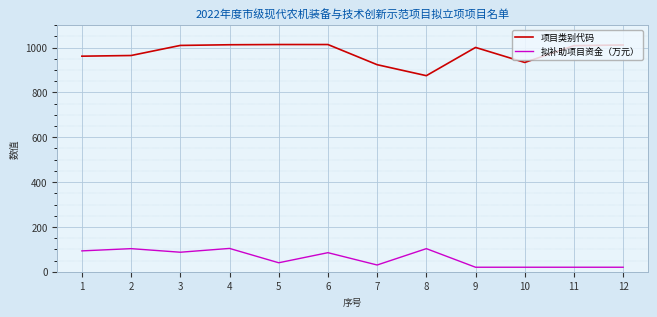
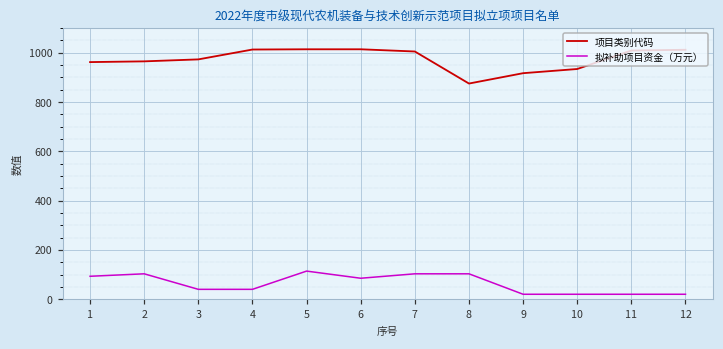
项目类别代码, 3: 1010 -> 970
拟补助项目资金（万元）, 3: 90 -> 40
拟补助项目资金（万元）, 4: 100 -> 40
拟补助项目资金（万元）, 5: 40 -> 110
项目类别代码, 7: 920 -> 1010
拟补助项目资金（万元）, 7: 30 -> 100
项目类别代码, 9: 1000 -> 920
